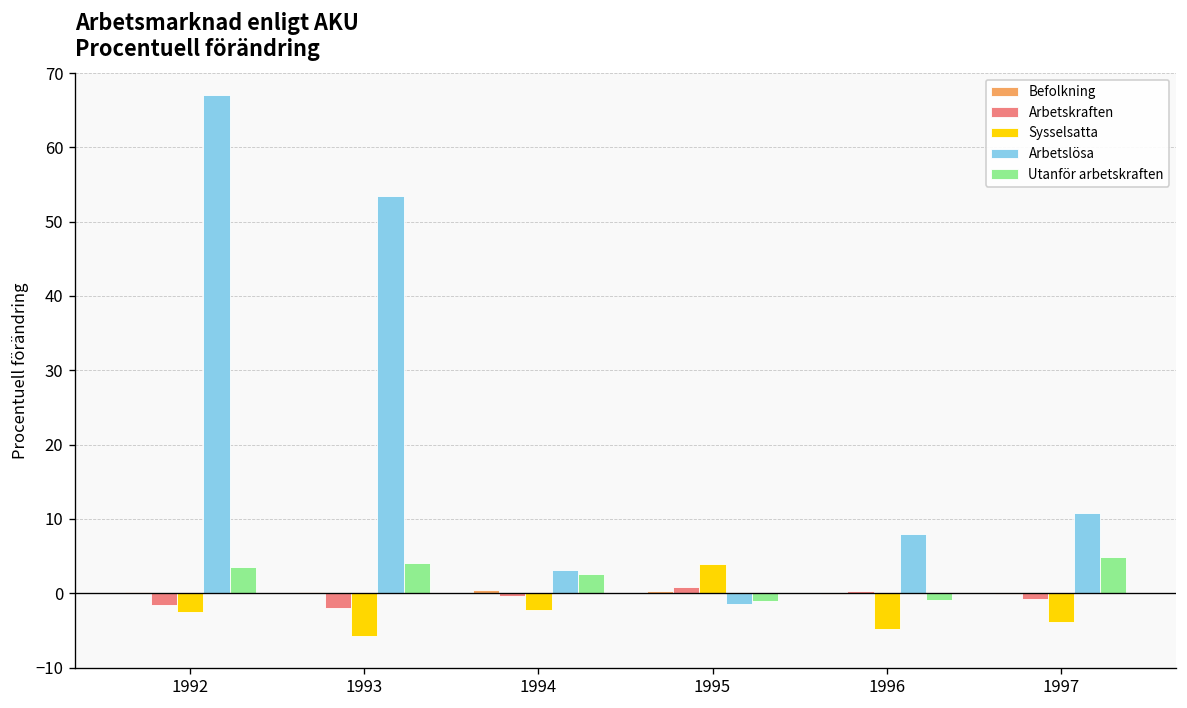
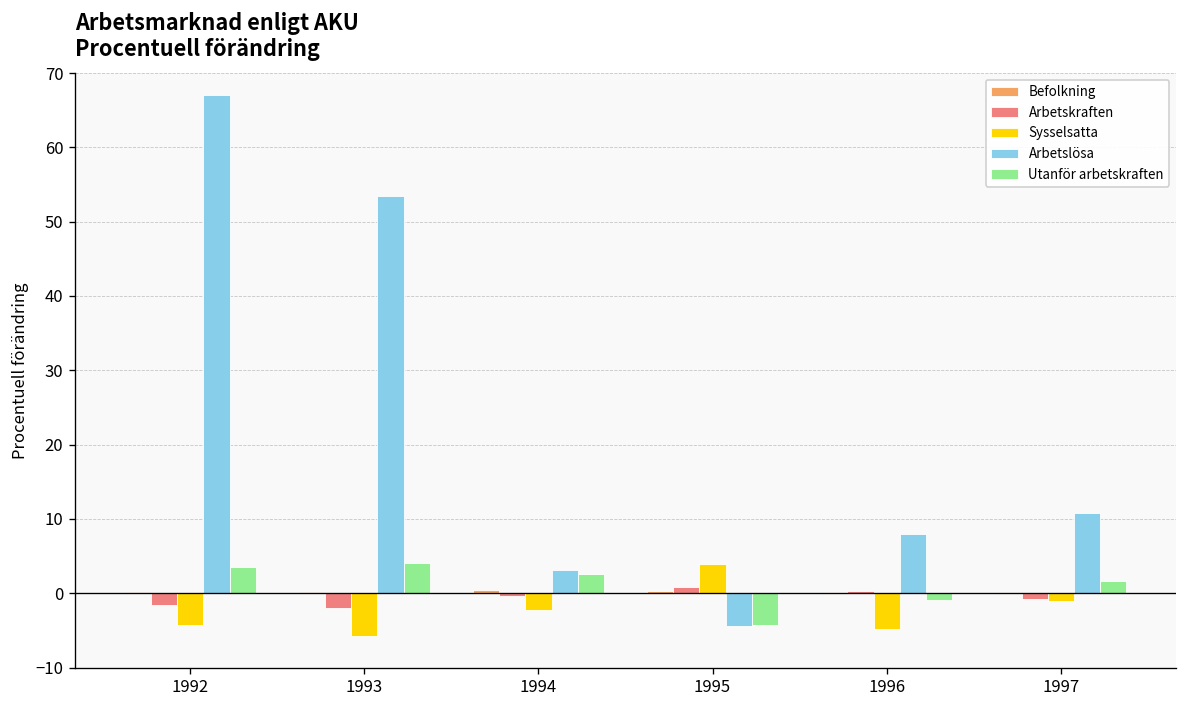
Sysselsatta, 1992: -3 -> -4
Arbetslösa, 1995: -1 -> -4
Utanför arbetskraften, 1995: -1 -> -4
Sysselsatta, 1997: -4 -> -1
Utanför arbetskraften, 1997: 5 -> 2
